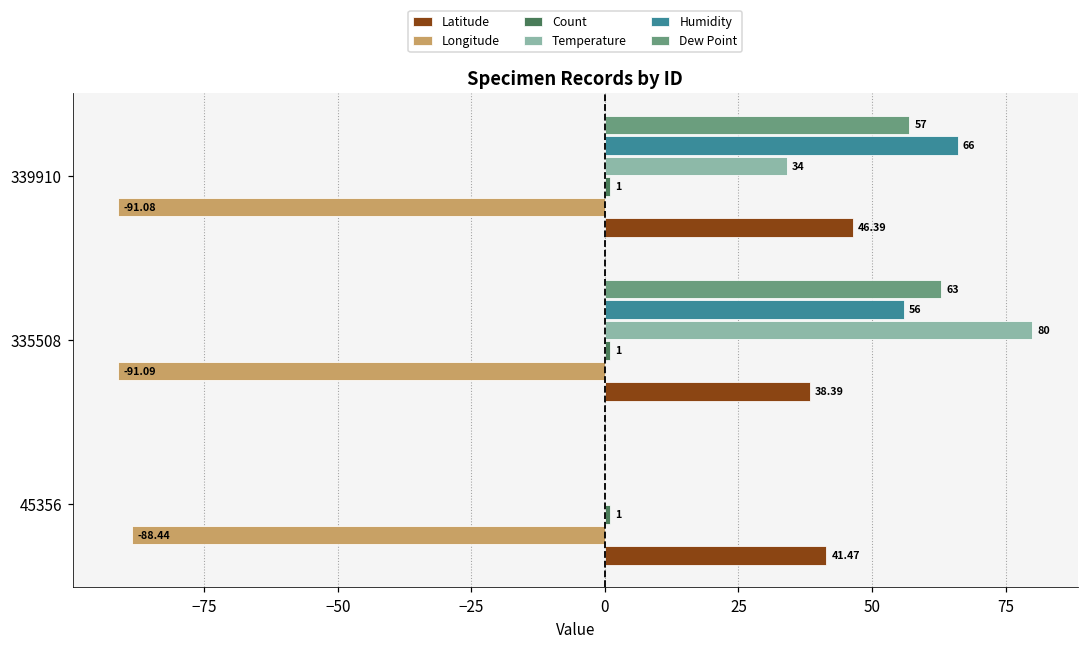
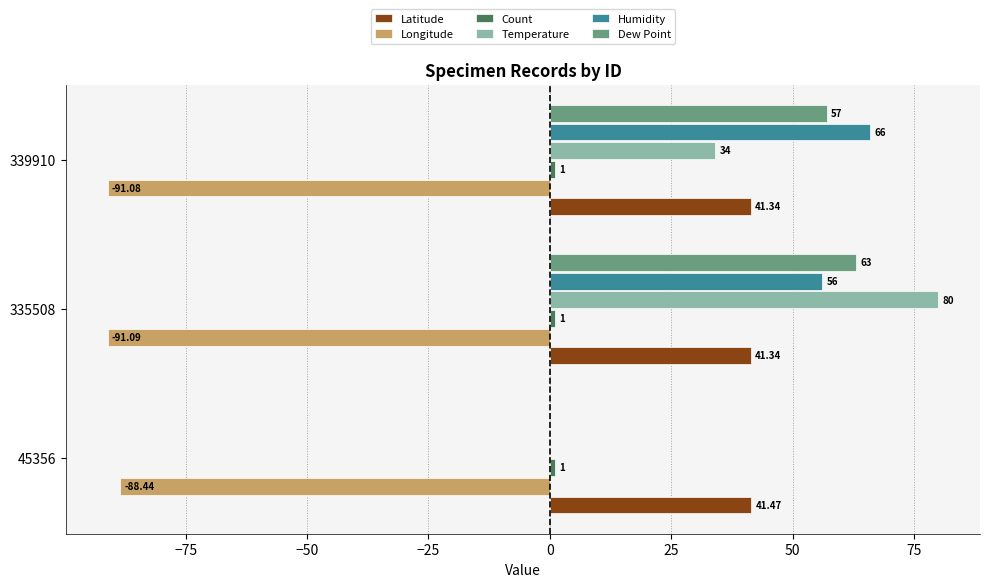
Latitude, 339910: 46.39 -> 41.34
Latitude, 335508: 38.39 -> 41.34
